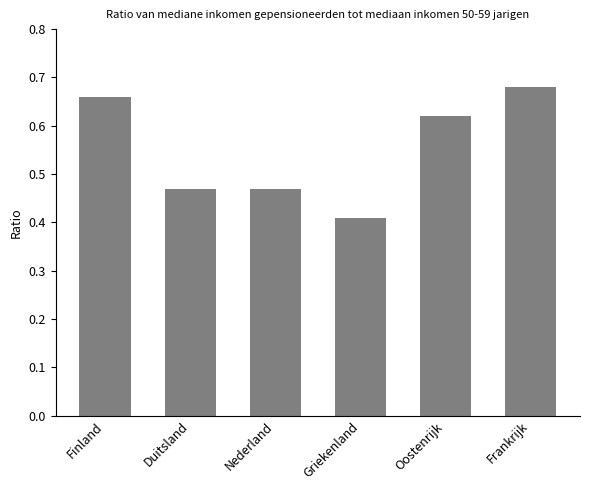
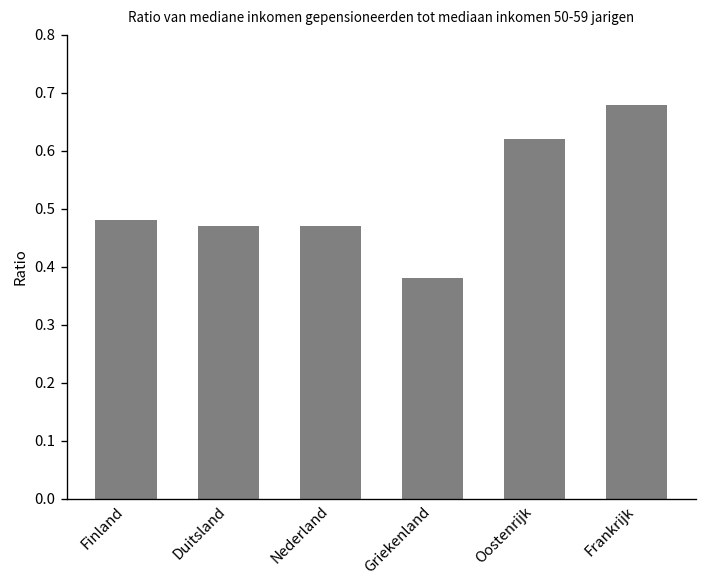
Finland: 0.66 -> 0.48
Griekenland: 0.41 -> 0.38
